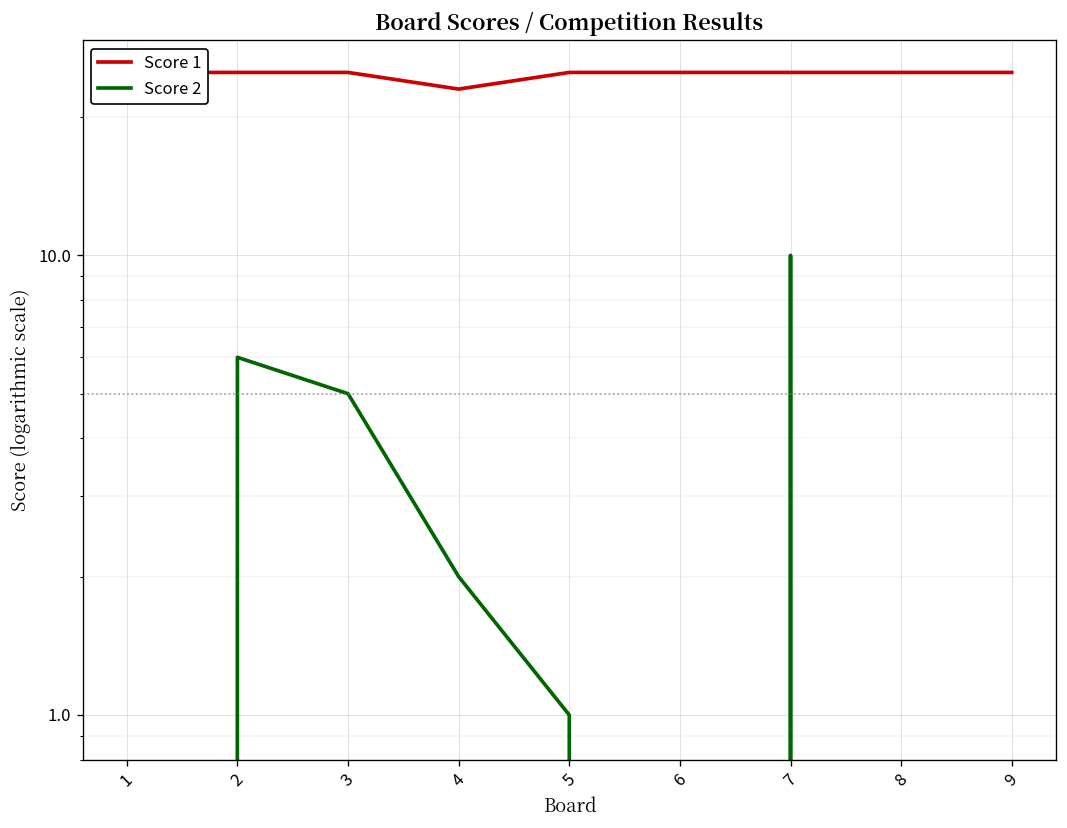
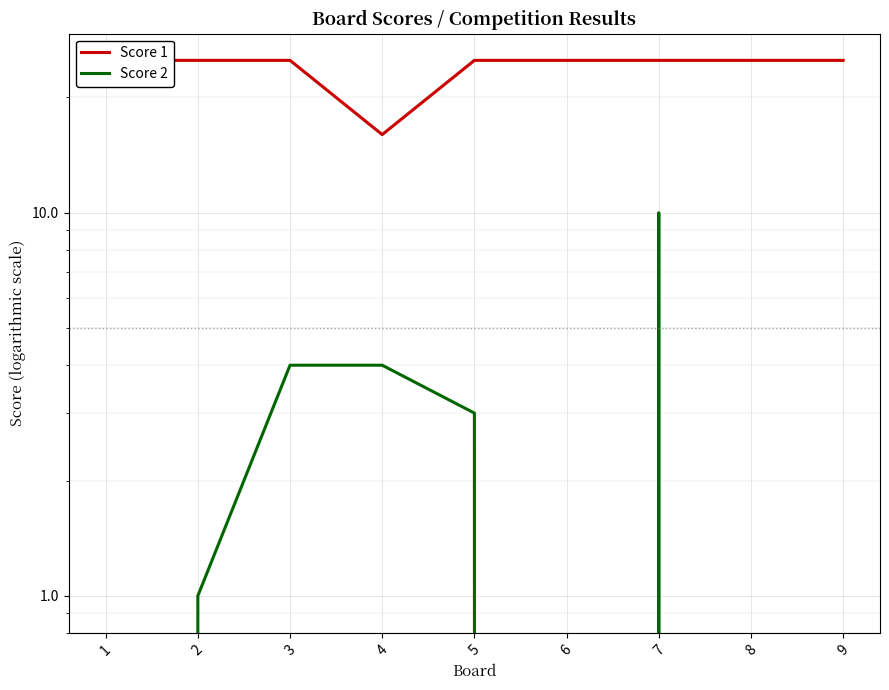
Score 2, 2: 6 -> 1
Score 2, 3: 5 -> 4
Score 1, 4: 23 -> 16
Score 2, 4: 2 -> 4
Score 2, 5: 1 -> 3
